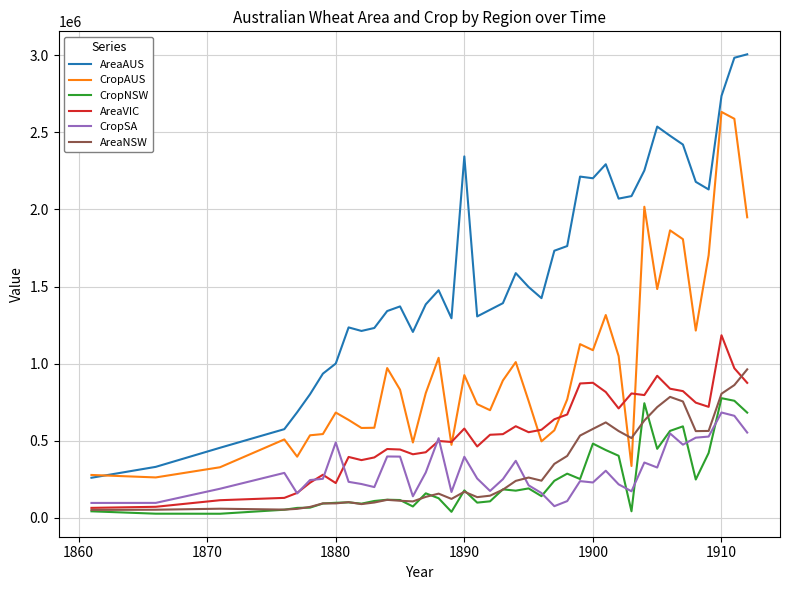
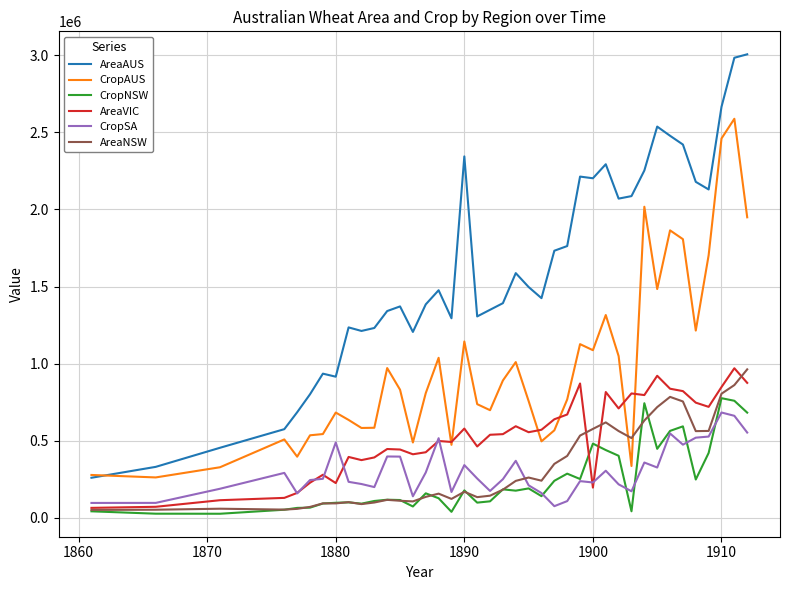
AreaAUS, 1880: 1000000 -> 920000
CropAUS, 1890: 930000 -> 1140000
CropSA, 1890: 400000 -> 340000
AreaVIC, 1900: 880000 -> 200000
AreaAUS, 1910: 2740000 -> 2670000
CropAUS, 1910: 2630000 -> 2460000
AreaVIC, 1910: 1180000 -> 850000
